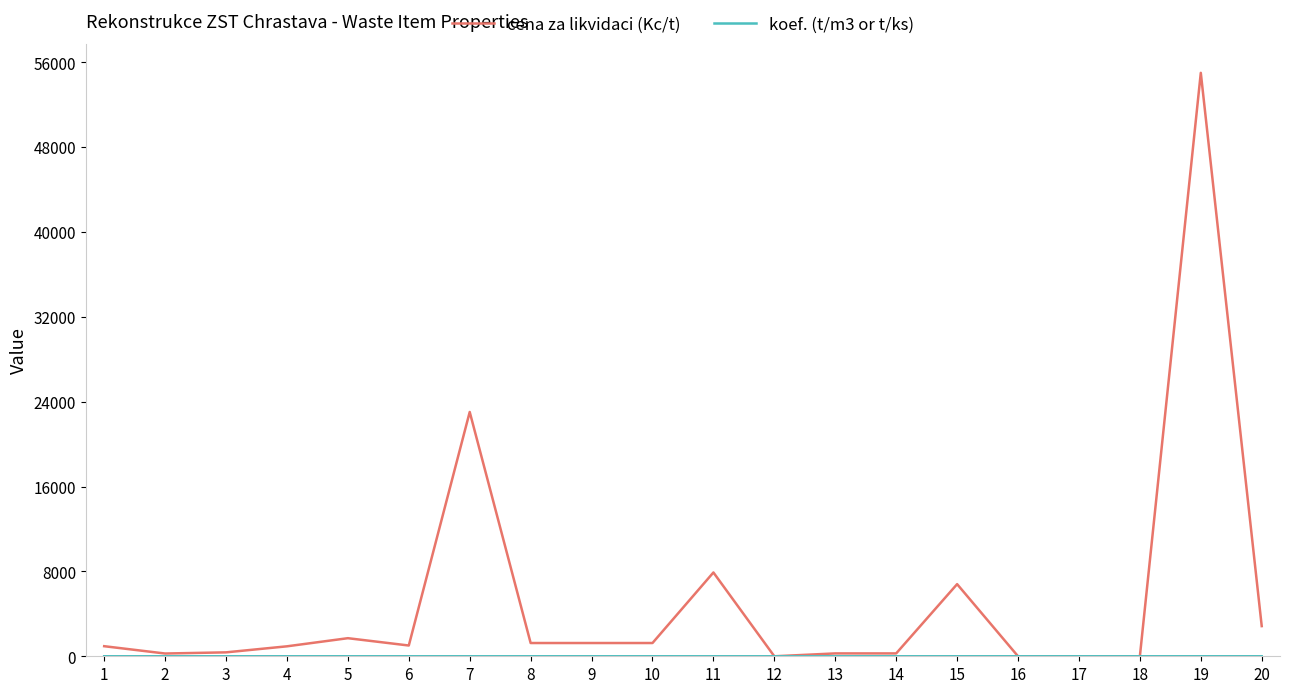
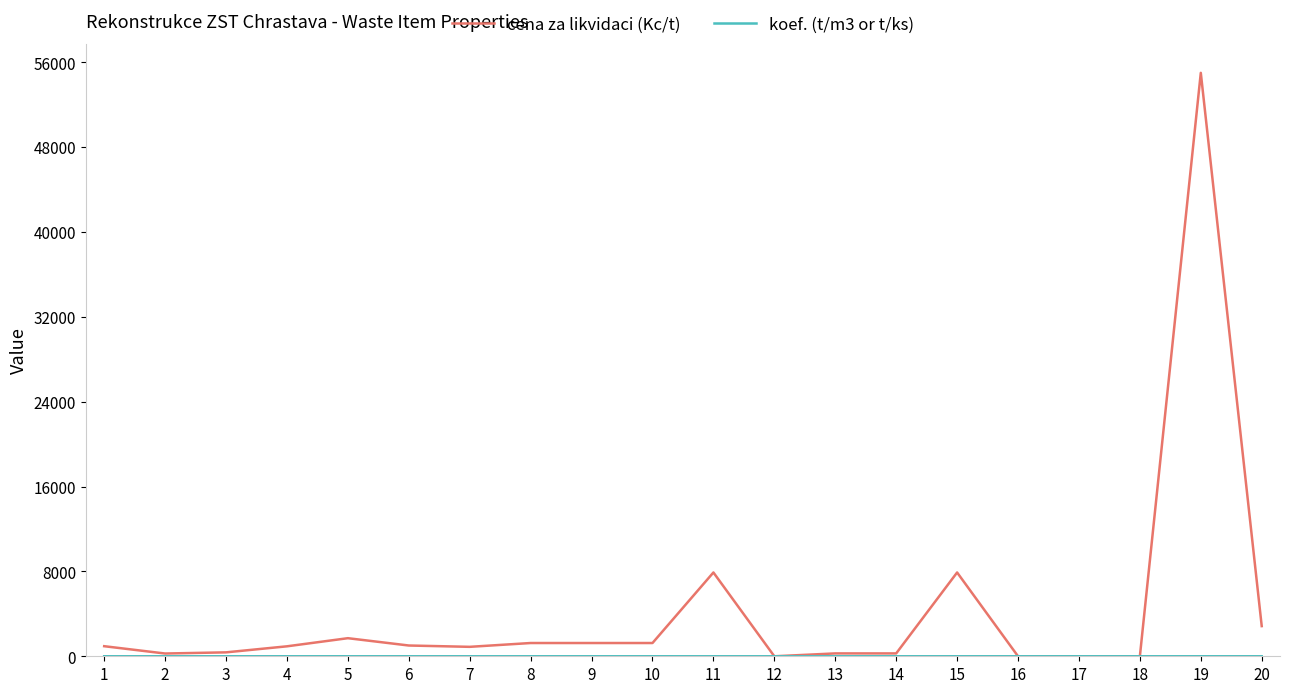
cena za likvidaci (Kc/t), 7: 23000 -> 900
cena za likvidaci (Kc/t), 15: 6800 -> 7900
